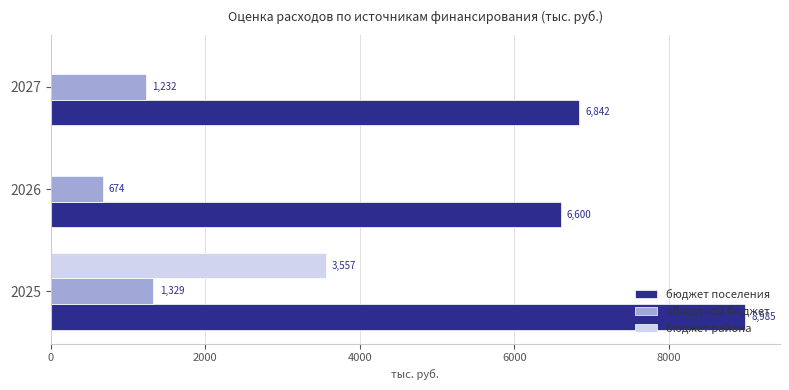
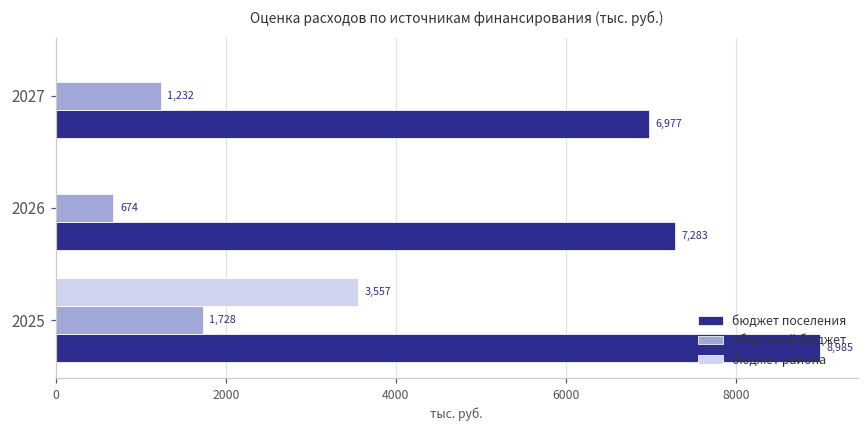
бюджет поселения, 2027: 6,842 -> 6,977
бюджет поселения, 2026: 6,600 -> 7,283
областной бюджет, 2025: 1,329 -> 1,728
